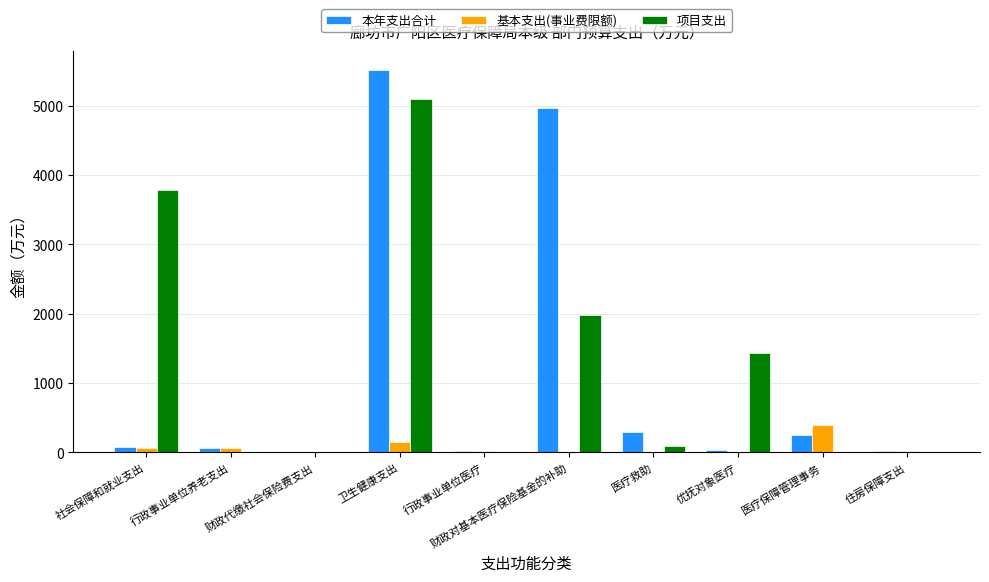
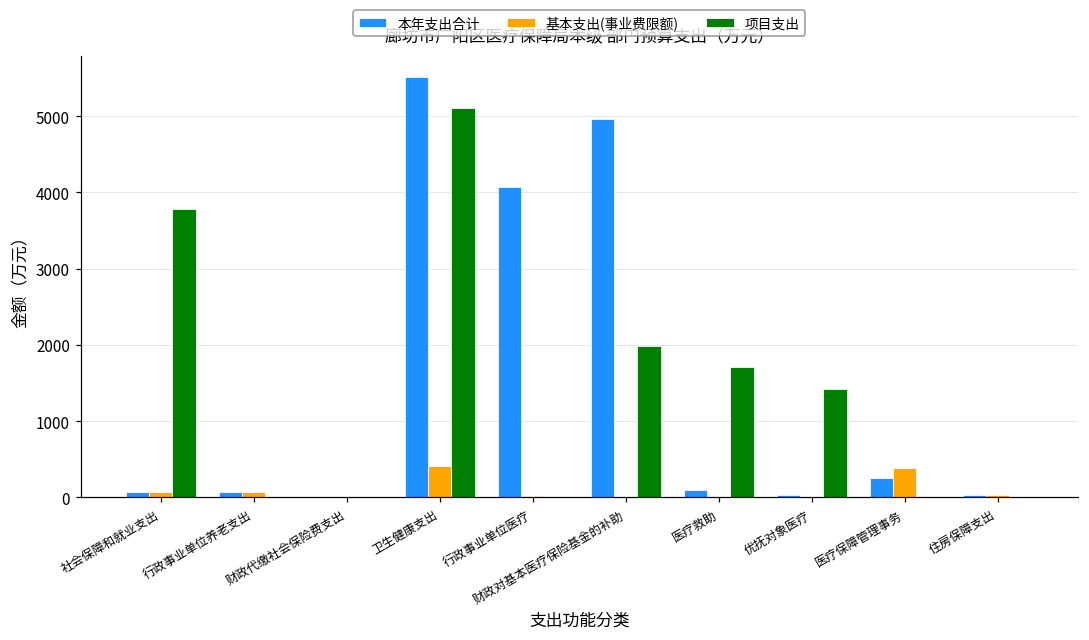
基本支出(事业费限额), 卫生健康支出: 100 -> 400
本年支出合计, 行政事业单位医疗: 0 -> 4100
本年支出合计, 医疗救助: 300 -> 100
项目支出, 医疗救助: 100 -> 1700
